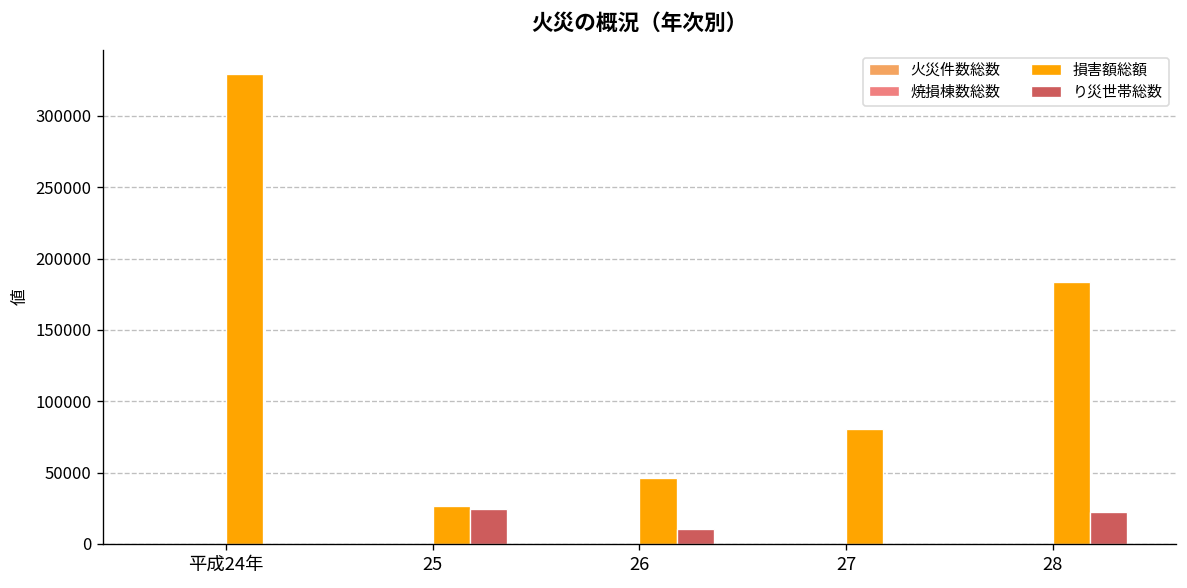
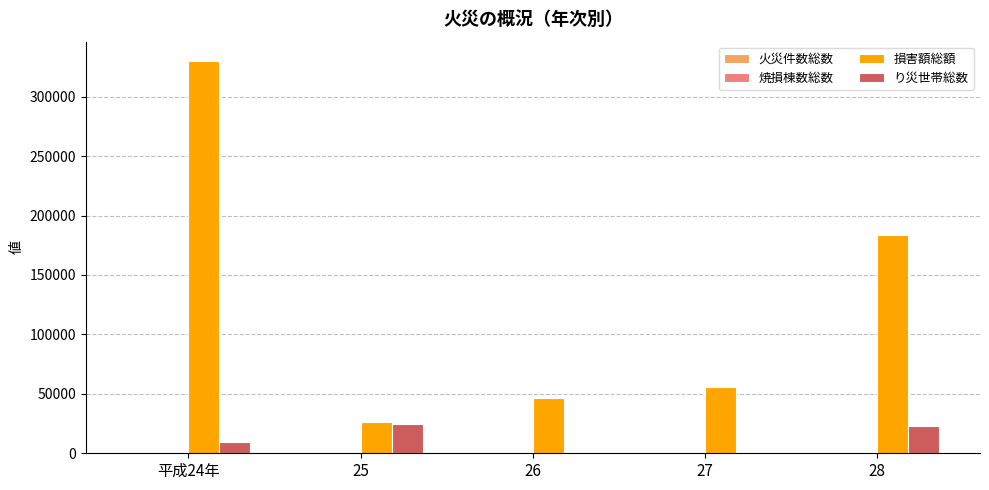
り災世帯総数, 平成24年: 0 -> 10000
り災世帯総数, 26: 10000 -> 0
損害額総額, 27: 81000 -> 55000
